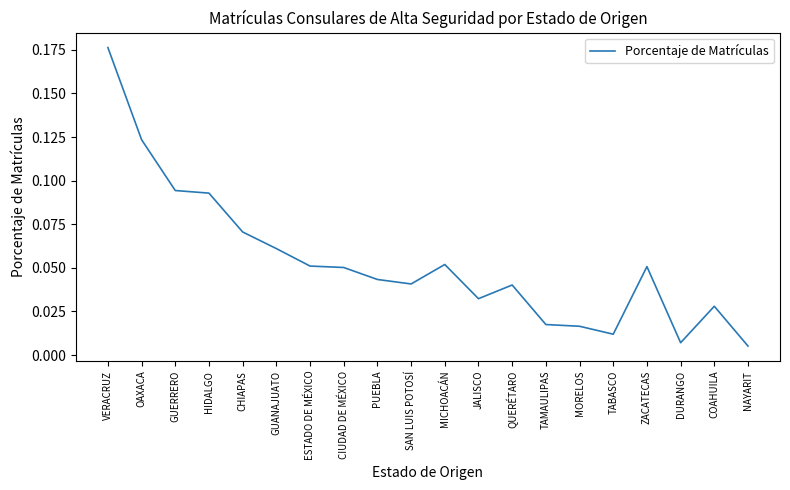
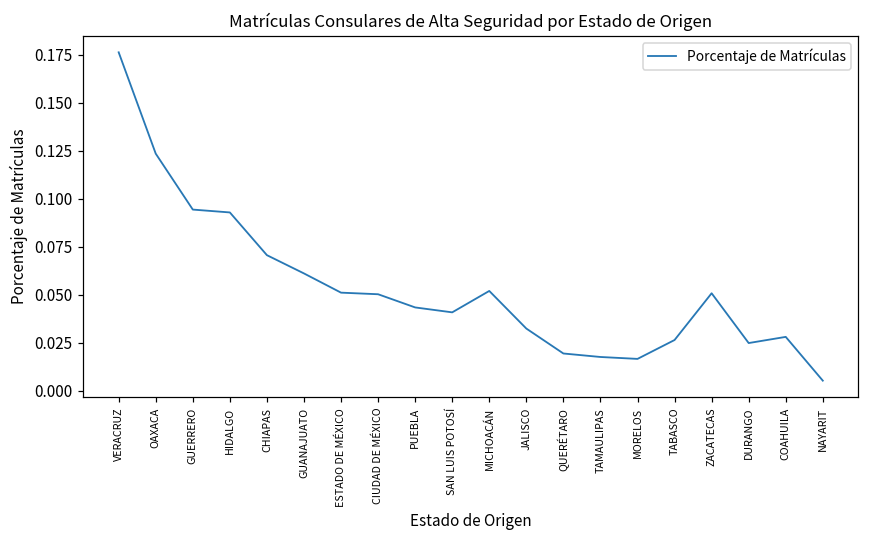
QUERÉTARO: 0.040 -> 0.019
TABASCO: 0.012 -> 0.026
DURANGO: 0.007 -> 0.025
